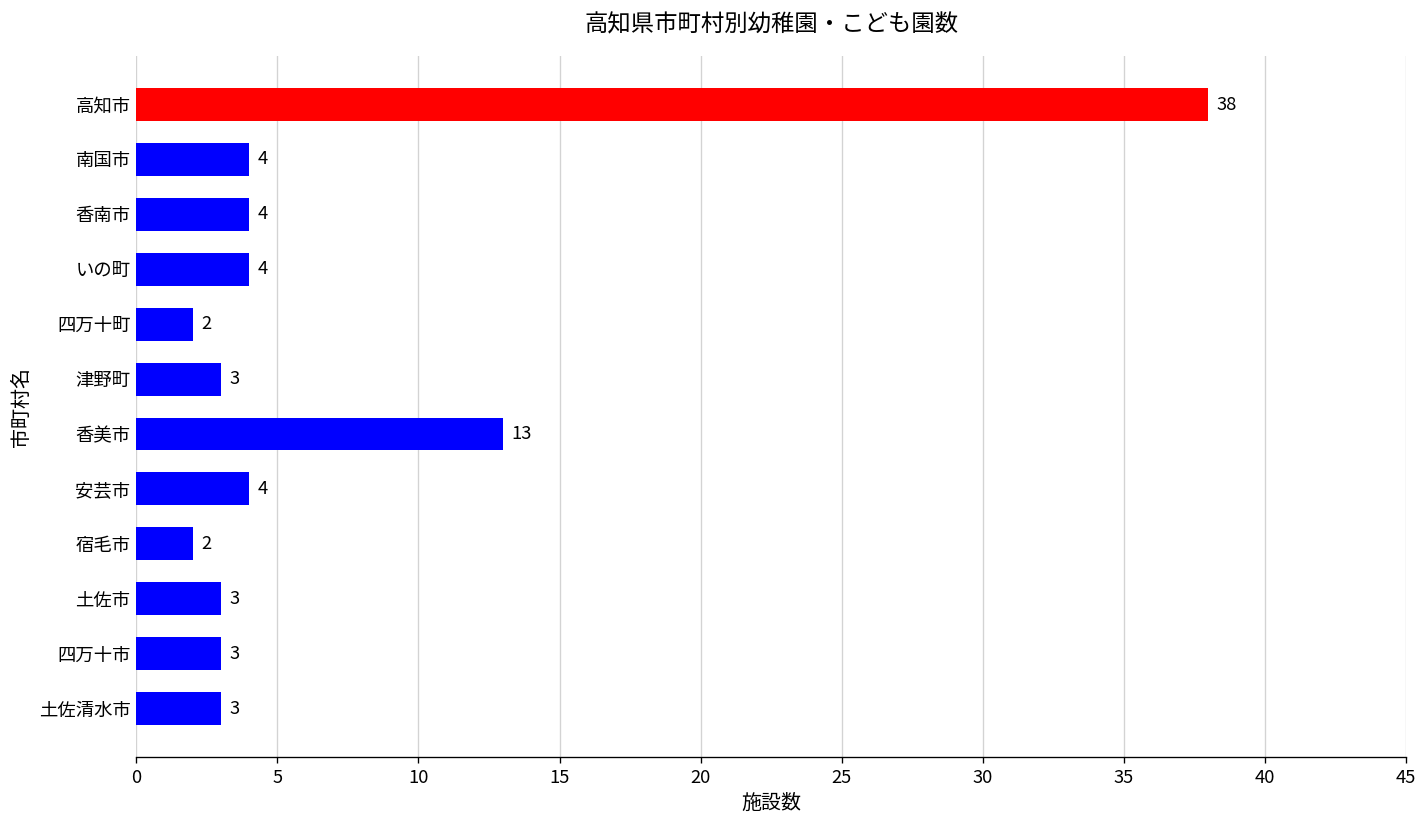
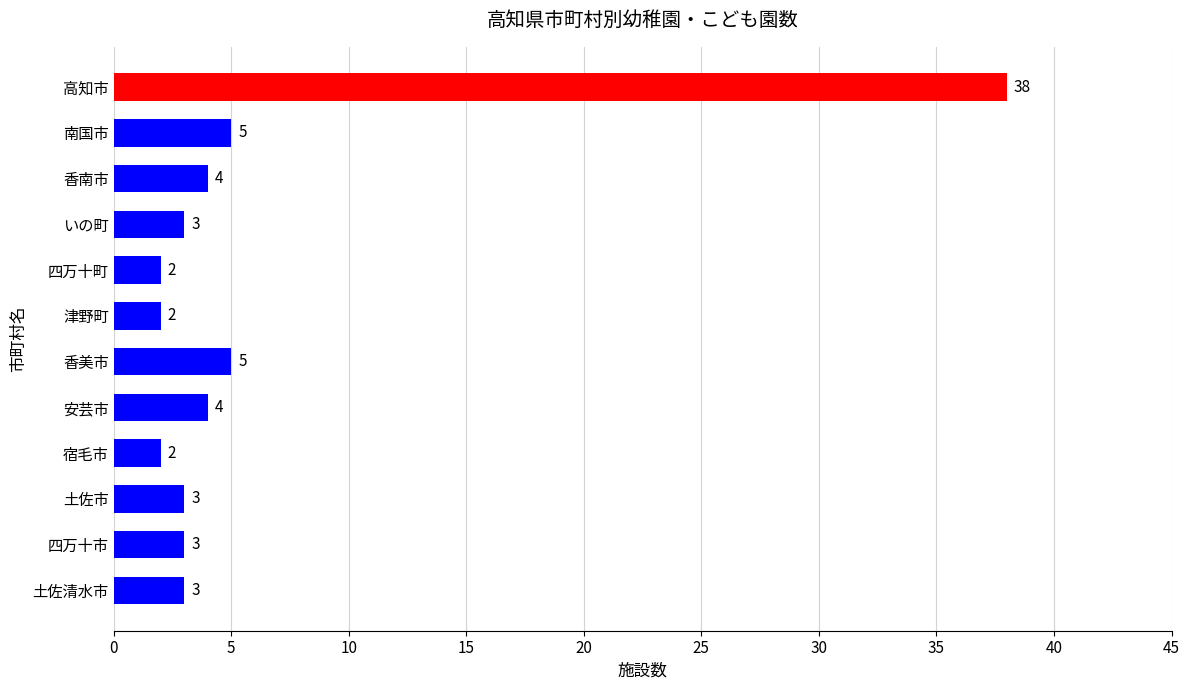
南国市: 4 -> 5
いの町: 4 -> 3
津野町: 3 -> 2
香美市: 13 -> 5
